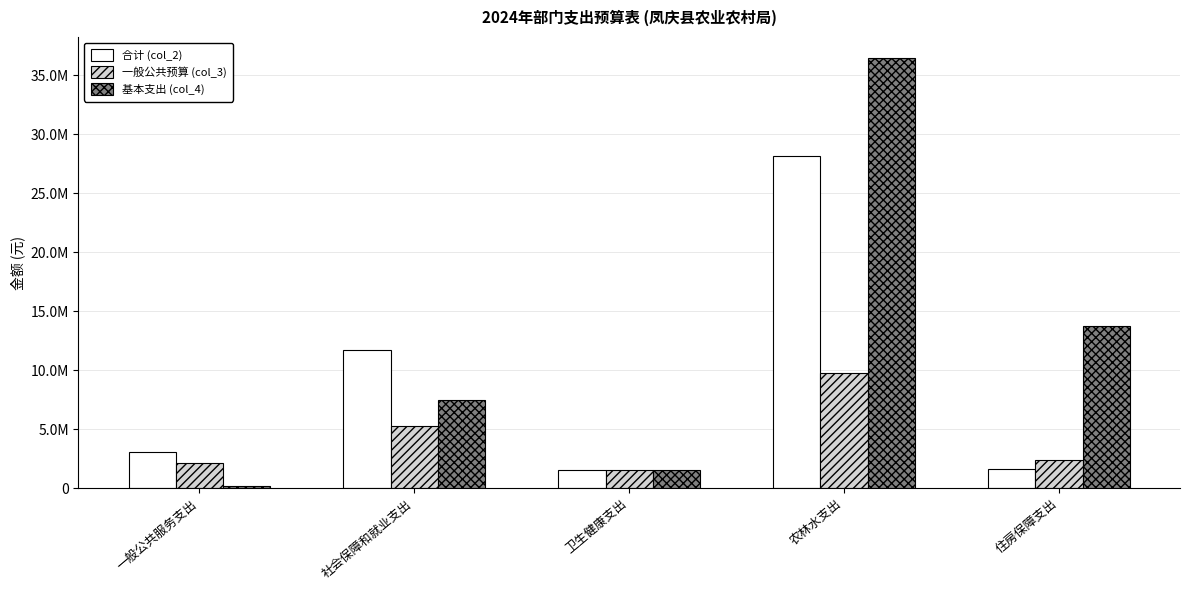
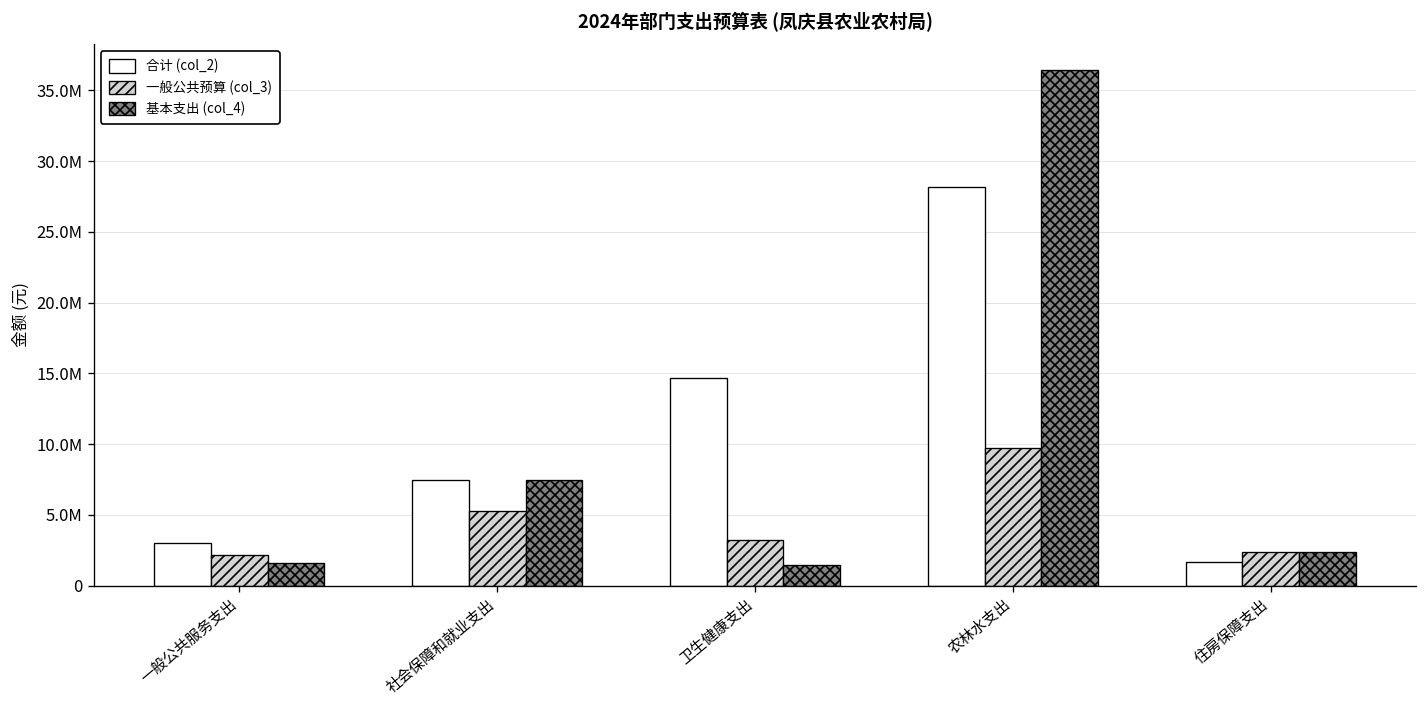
基本支出 (col_4), 一般公共服务支出: 100000 -> 1600000
合计 (col_2), 社会保障和就业支出: 11700000 -> 7500000
合计 (col_2), 卫生健康支出: 1500000 -> 14700000
一般公共预算 (col_3), 卫生健康支出: 1500000 -> 3200000
基本支出 (col_4), 住房保障支出: 13800000 -> 2400000
